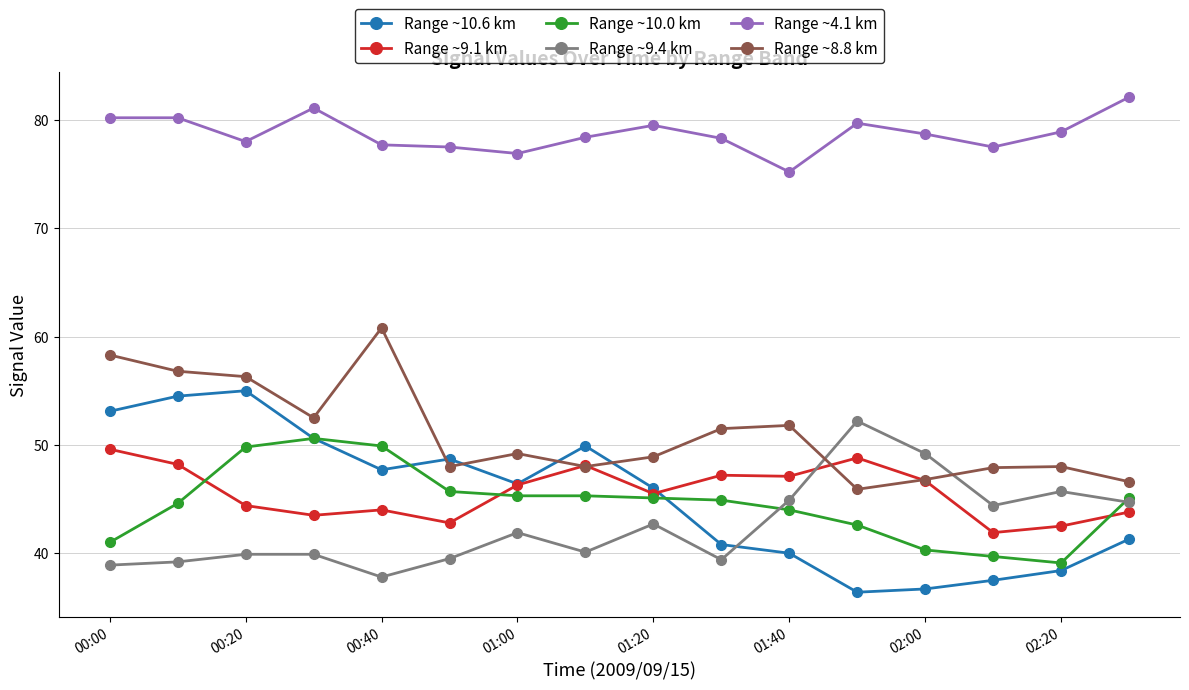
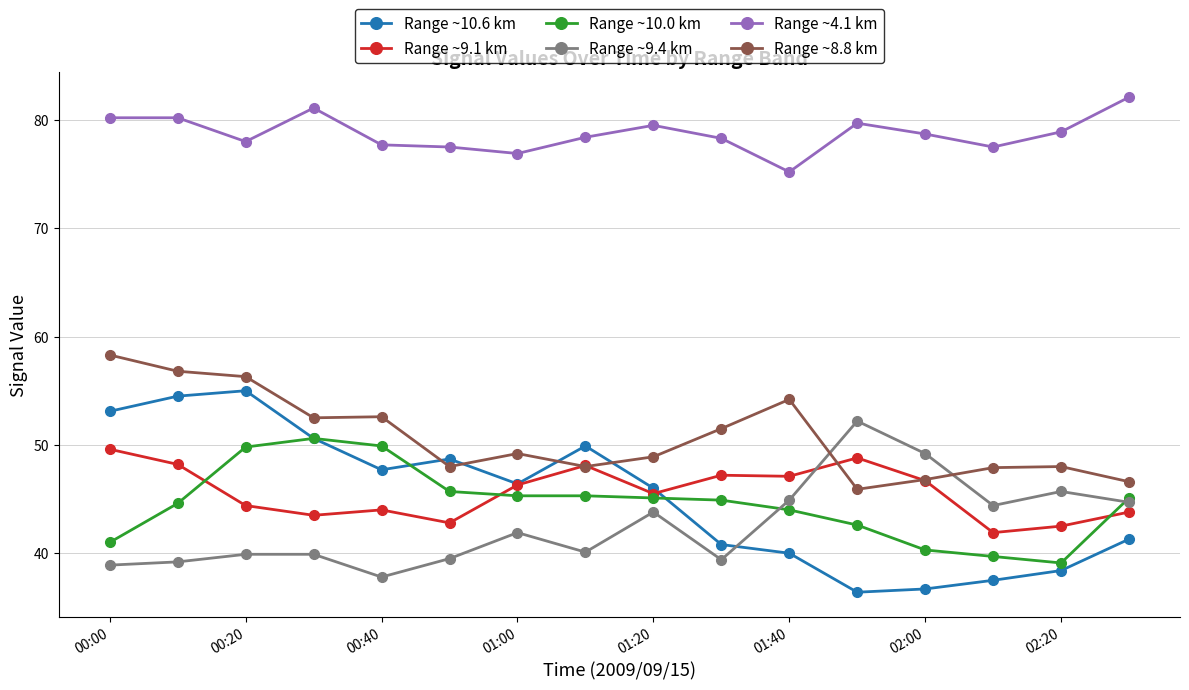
Range ~8.8 km, 00:40: 60.8 -> 52.6
Range ~9.4 km, 01:20: 42.7 -> 43.8
Range ~8.8 km, 01:40: 51.8 -> 54.2
